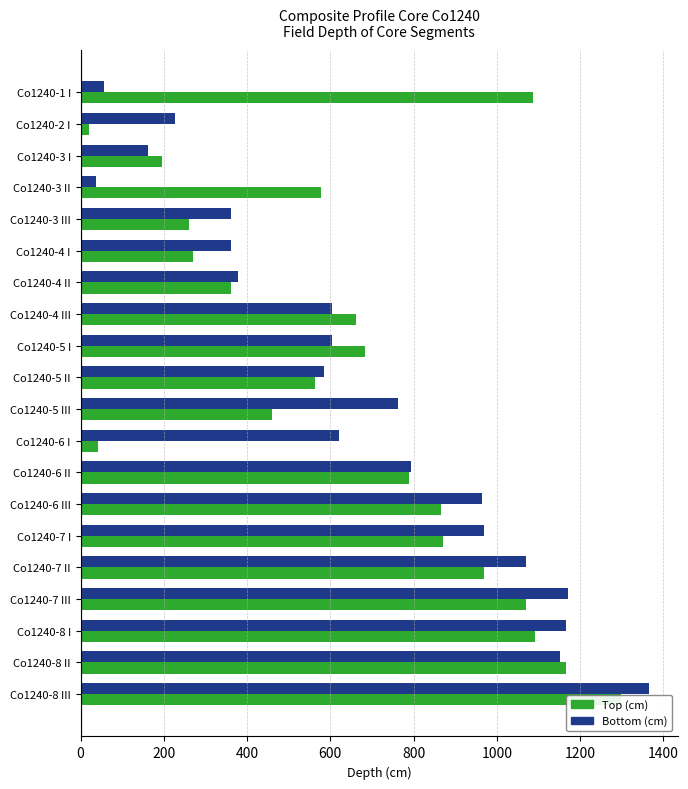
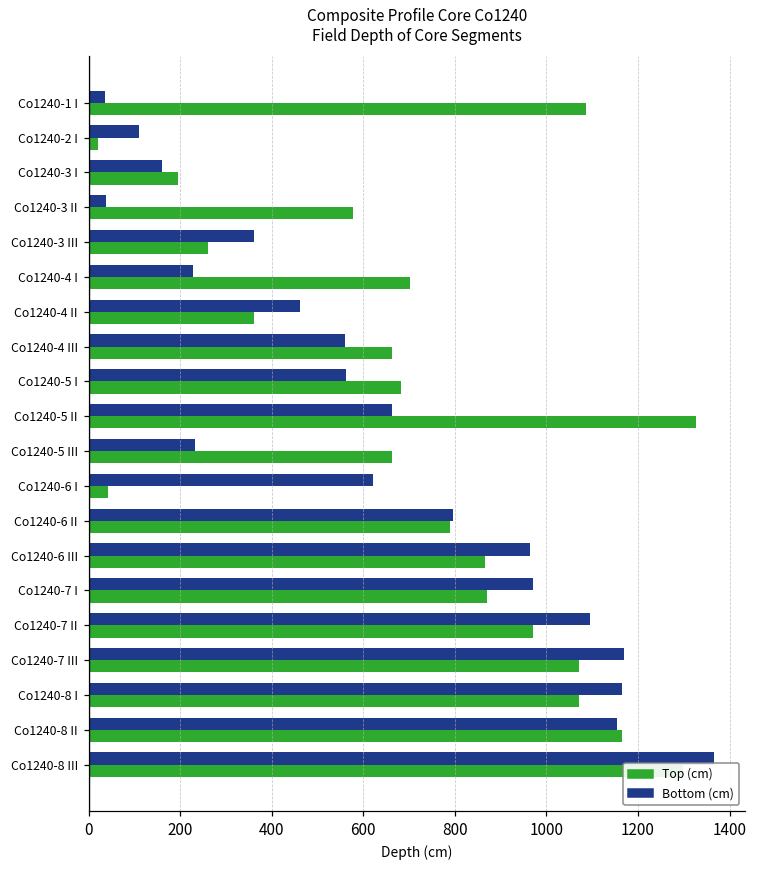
Bottom (cm), Co1240-1 I: 60 -> 40
Bottom (cm), Co1240-2 I: 230 -> 110
Bottom (cm), Co1240-4 I: 360 -> 230
Top (cm), Co1240-4 I: 270 -> 700
Bottom (cm), Co1240-4 II: 380 -> 460
Bottom (cm), Co1240-4 III: 600 -> 560
Bottom (cm), Co1240-5 I: 610 -> 560
Bottom (cm), Co1240-5 II: 580 -> 660
Top (cm), Co1240-5 II: 560 -> 1330
Bottom (cm), Co1240-5 III: 760 -> 230
Top (cm), Co1240-5 III: 460 -> 660
Bottom (cm), Co1240-7 II: 1070 -> 1100
Top (cm), Co1240-8 I: 1090 -> 1070
